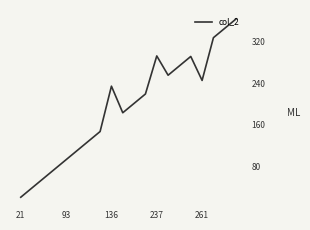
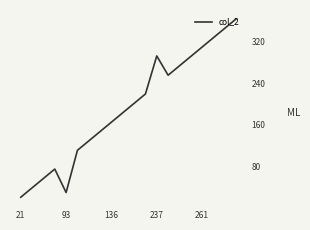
93: 90 -> 30
136: 230 -> 170
261: 250 -> 310
